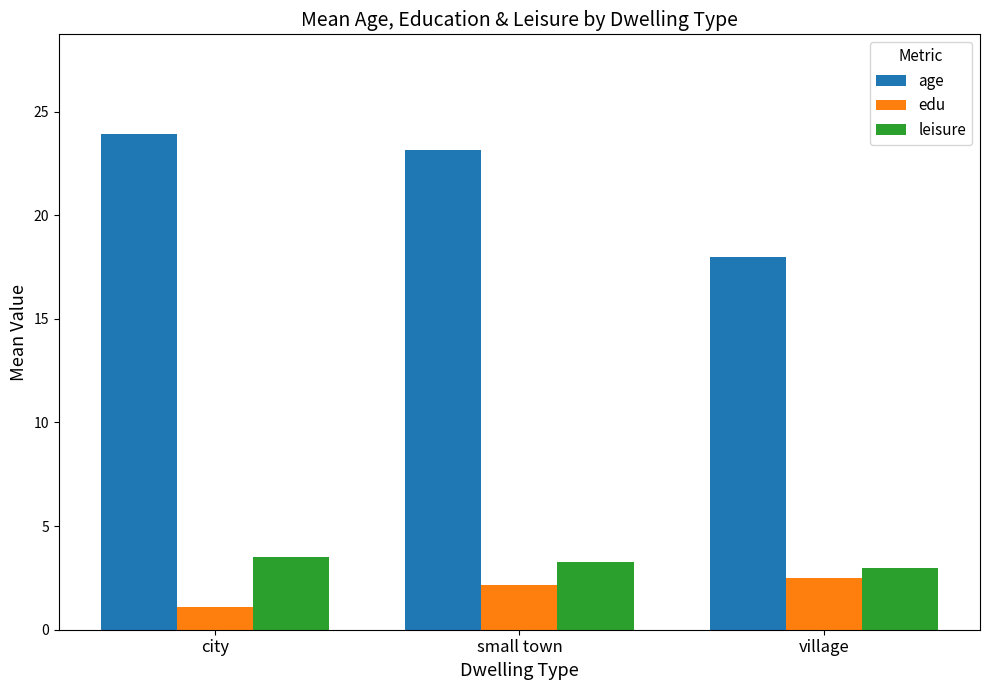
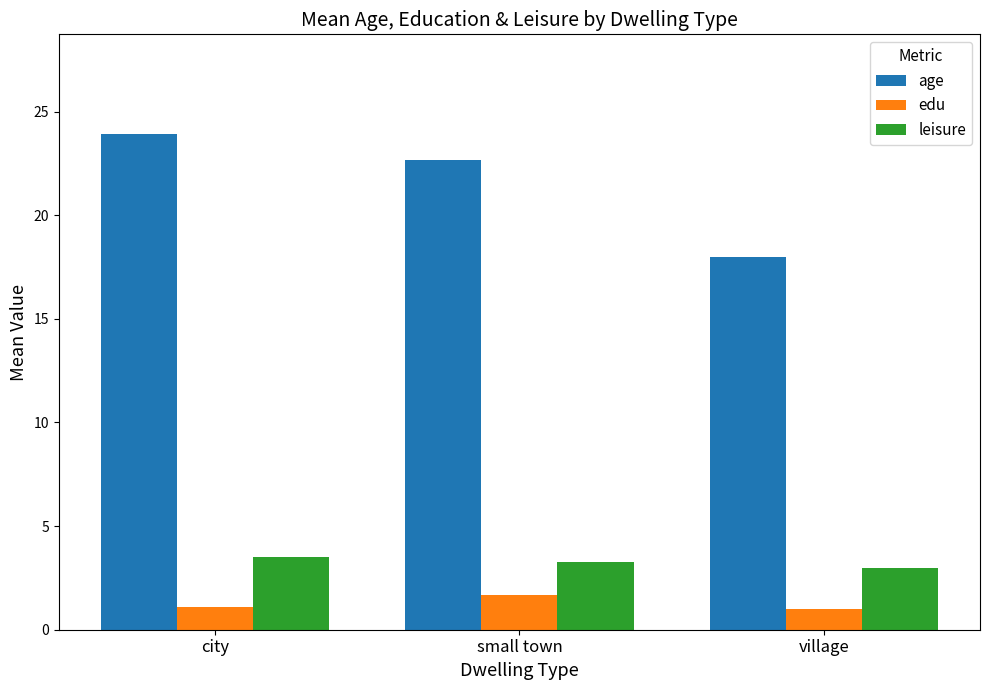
age, small town: 23.2 -> 22.7
edu, small town: 2.2 -> 1.7
edu, village: 2.5 -> 1.0
